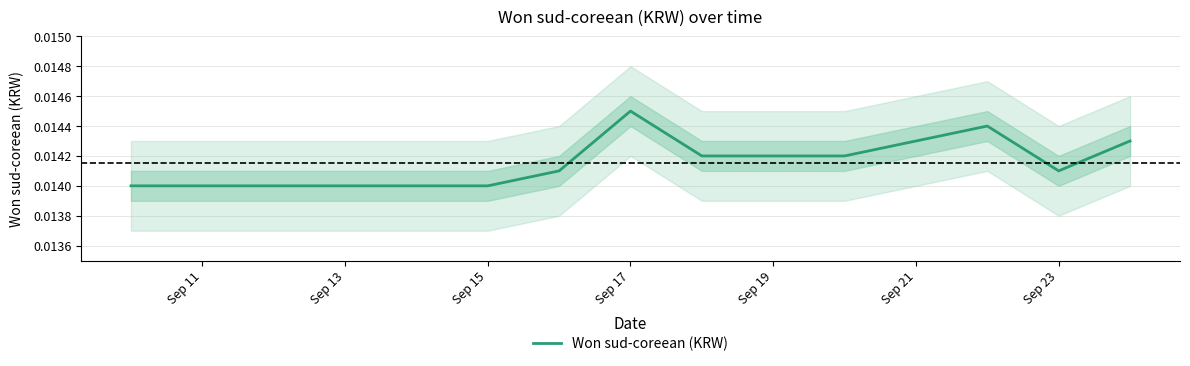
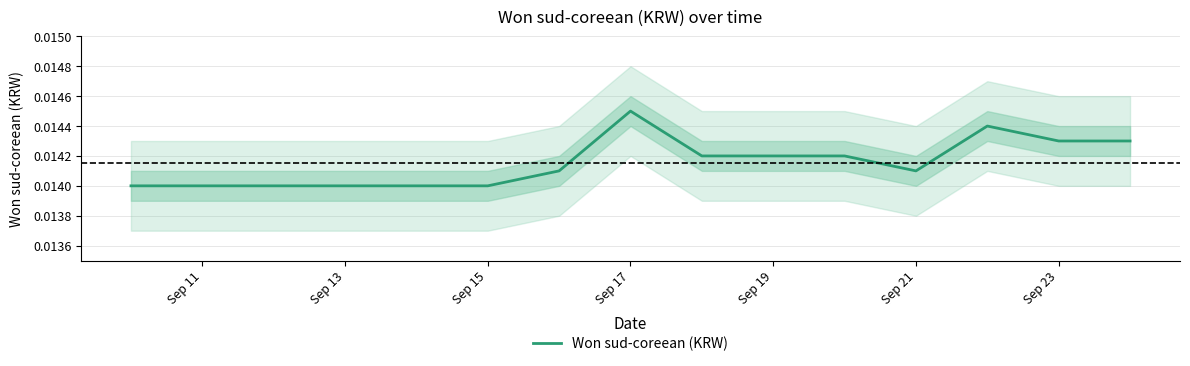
Won sud-coreean (KRW), Sep 21: 0.0143 -> 0.0141
Won sud-coreean (KRW), Sep 23: 0.0141 -> 0.0143
